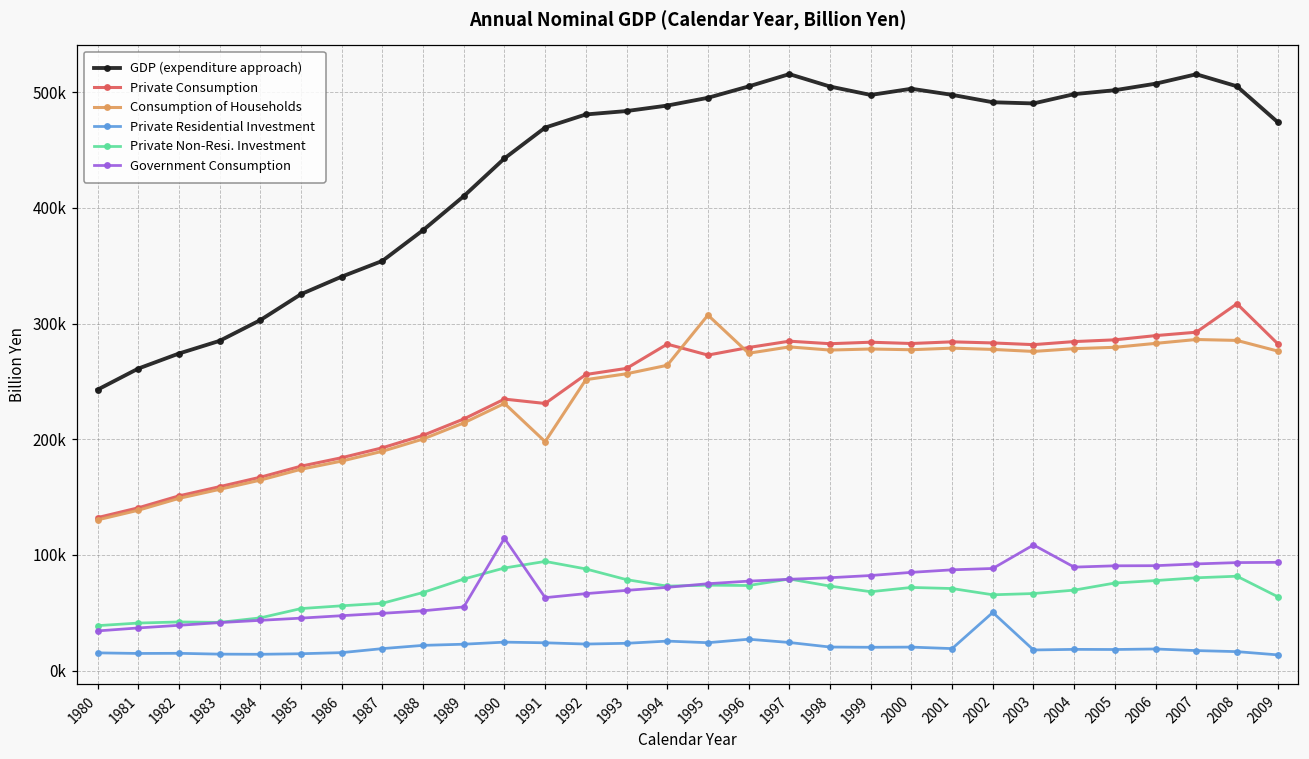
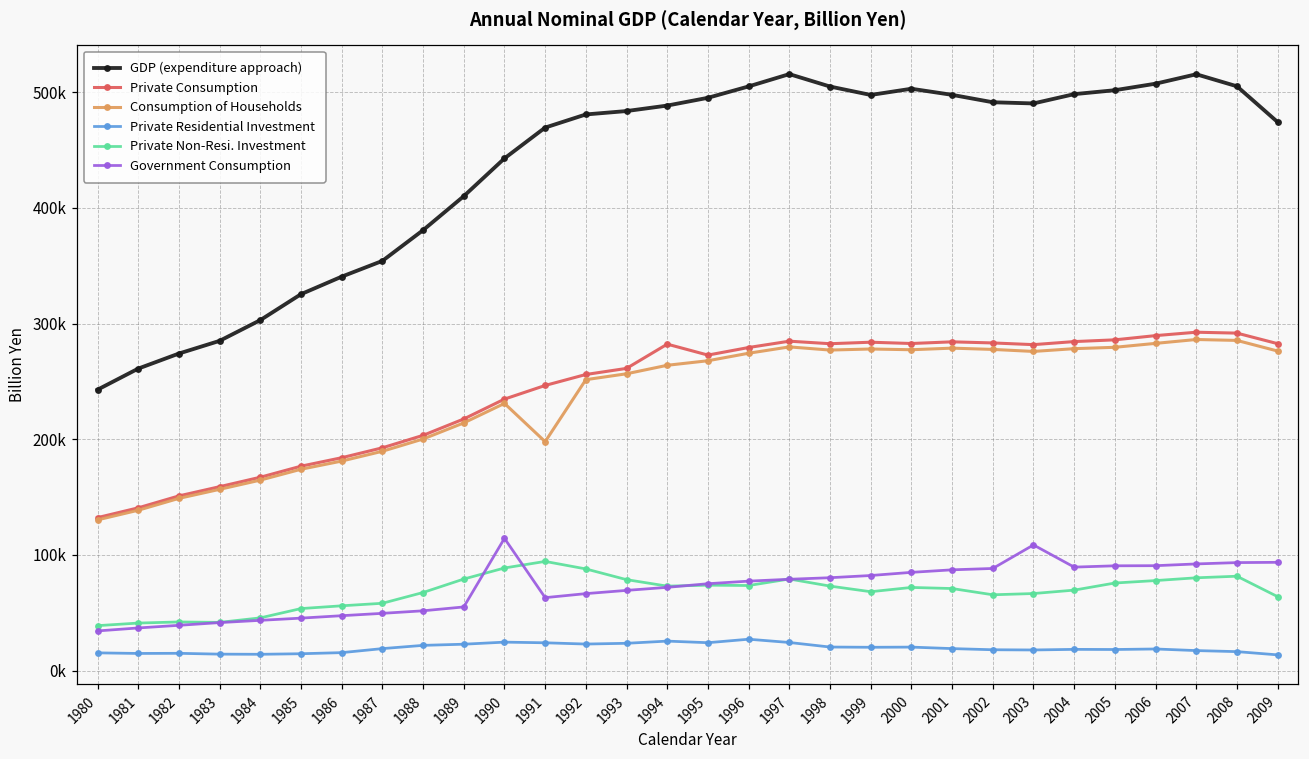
Private Consumption, 1991: 231000 -> 246000
Consumption of Households, 1995: 307000 -> 268000
Private Residential Investment, 2002: 50000 -> 18000
Private Consumption, 2008: 317000 -> 292000
